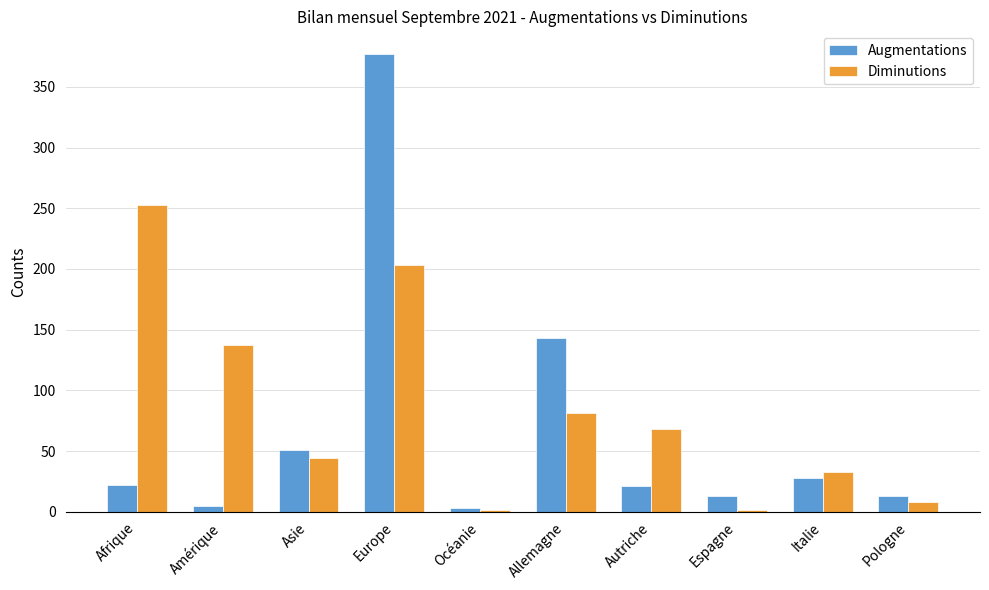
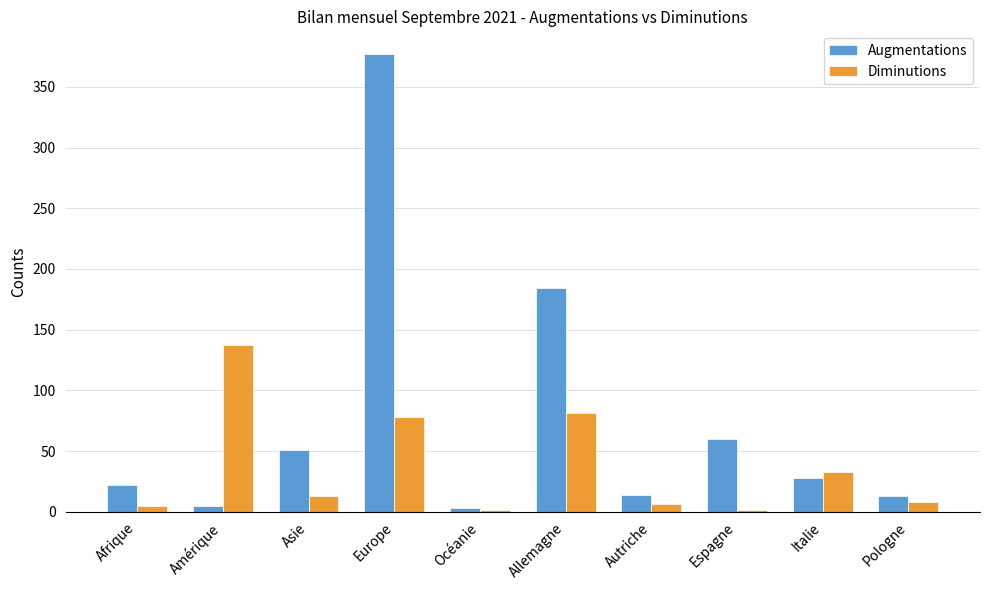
Diminutions, Afrique: 253 -> 5
Diminutions, Asie: 44 -> 13
Diminutions, Europe: 203 -> 78
Augmentations, Allemagne: 143 -> 184
Augmentations, Autriche: 21 -> 14
Diminutions, Autriche: 68 -> 6
Augmentations, Espagne: 13 -> 60
